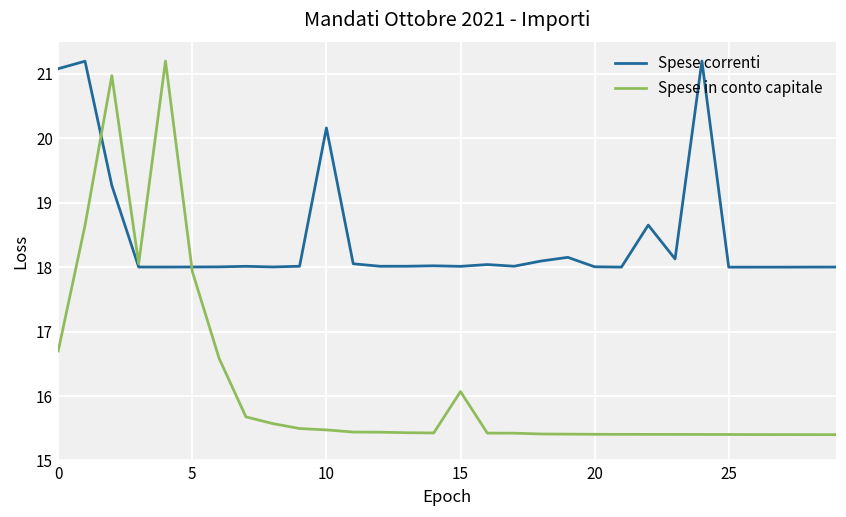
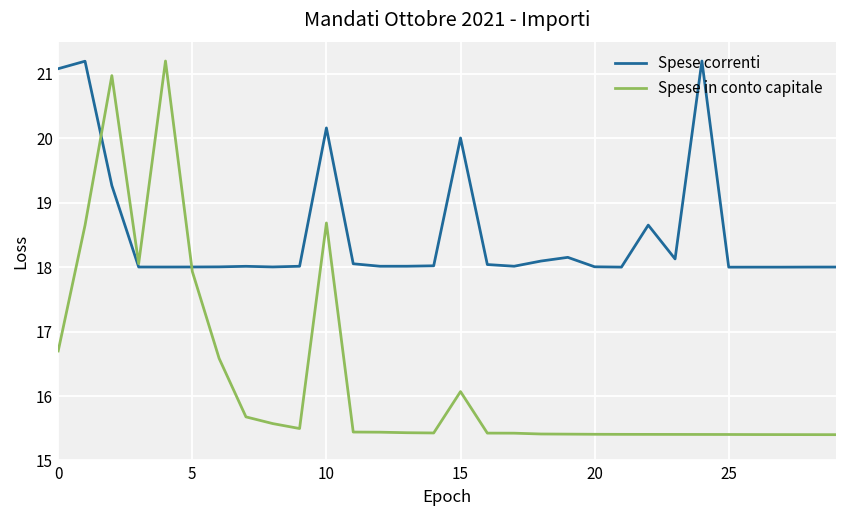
Spese in conto capitale, 10: 15.5 -> 18.7
Spese correnti, 15: 18.0 -> 20.0
